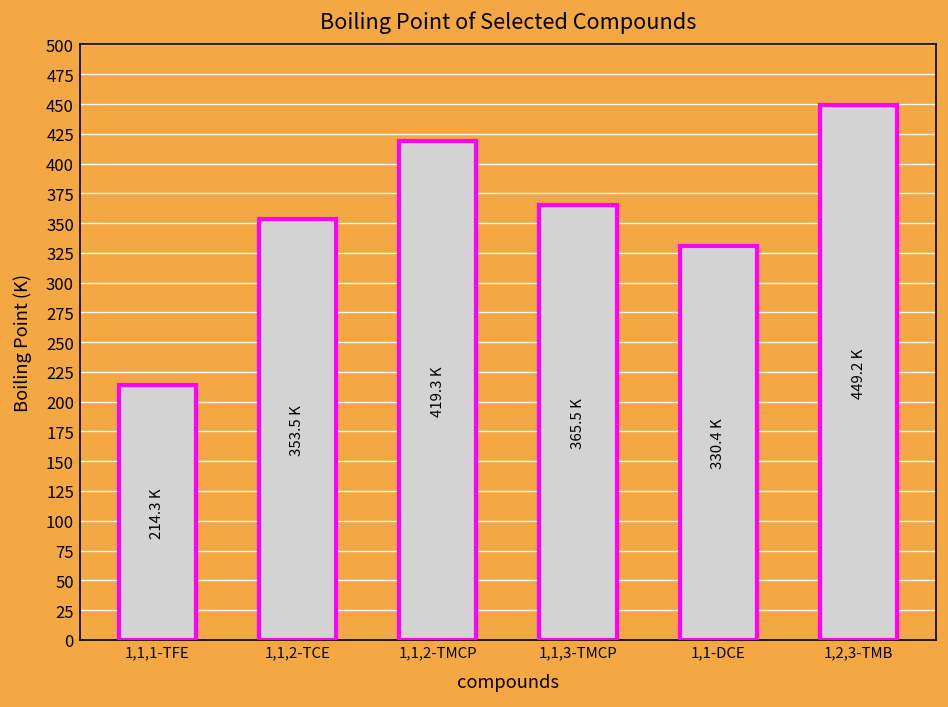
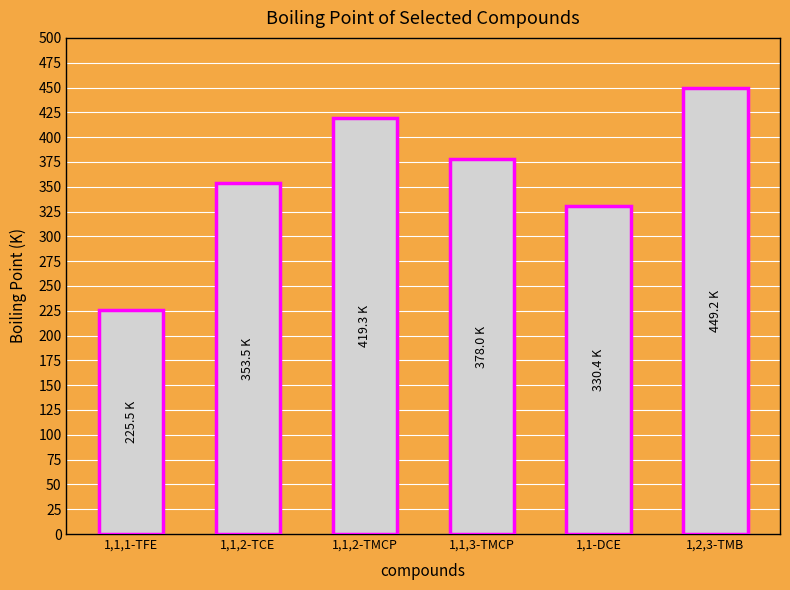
1,1,1-TFE: 214.3 -> 225.5
1,1,3-TMCP: 365.5 -> 378.0
